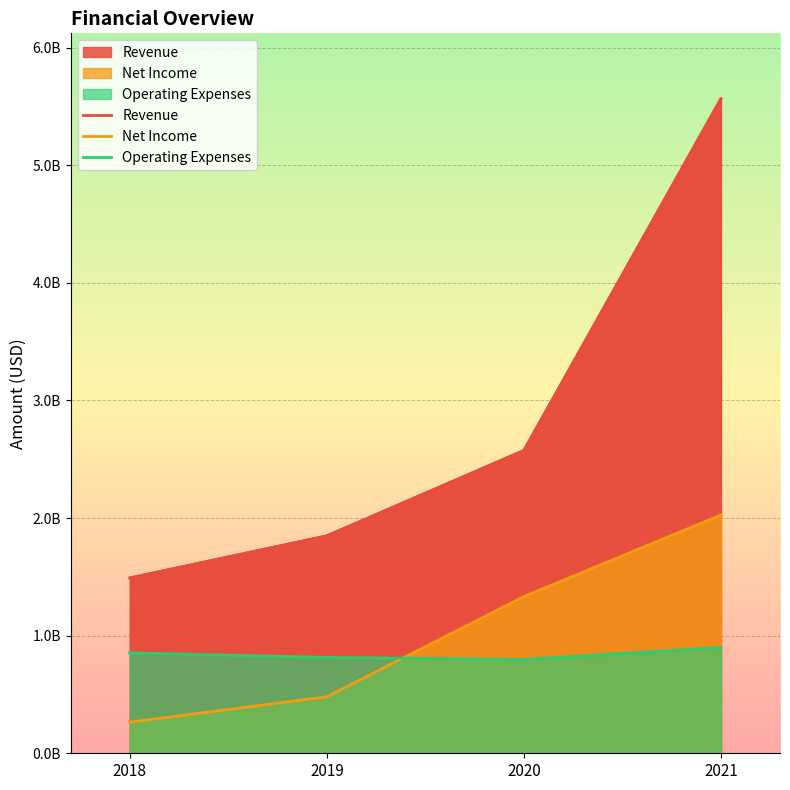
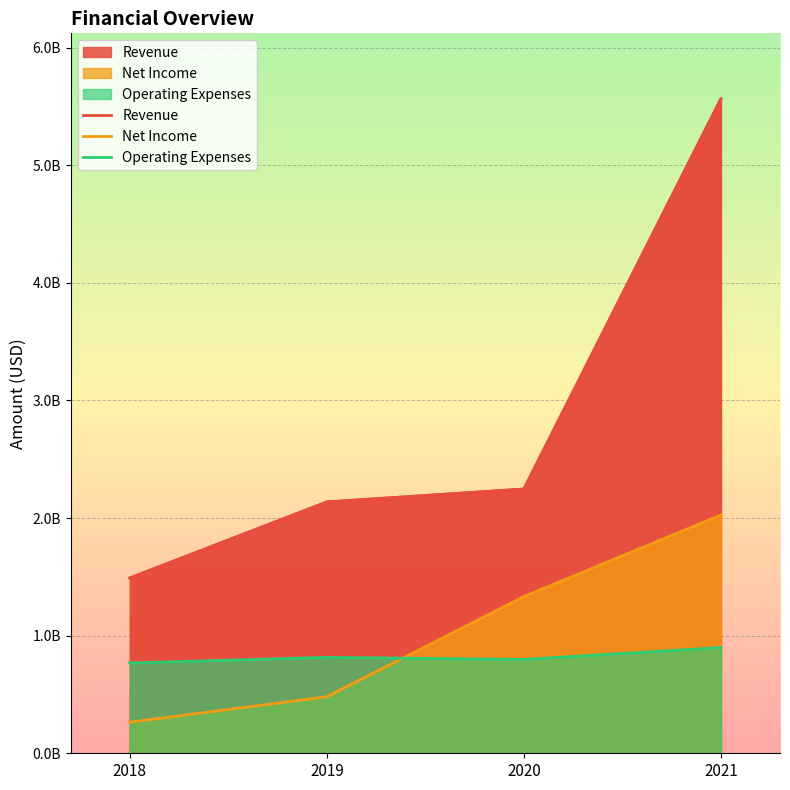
Operating Expenses, 2018: 850000000 -> 770000000
Revenue, 2019: 1850000000 -> 2140000000
Revenue, 2020: 2570000000 -> 2250000000
